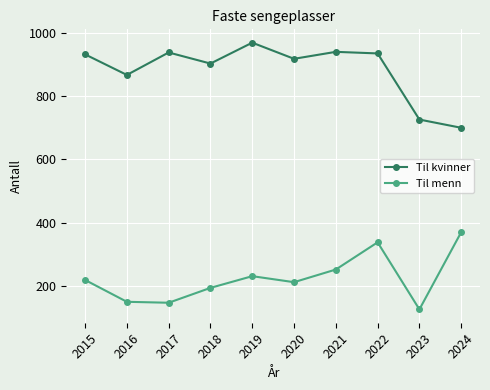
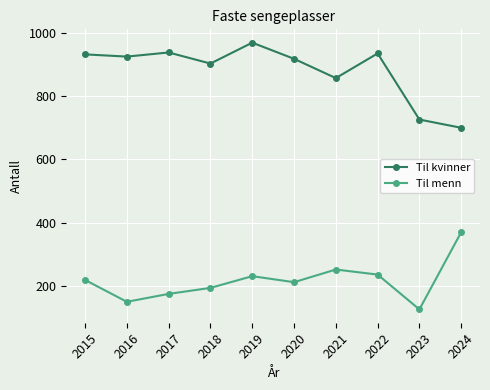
Til kvinner, 2016: 870 -> 930
Til menn, 2017: 150 -> 180
Til kvinner, 2021: 940 -> 860
Til menn, 2022: 340 -> 240
